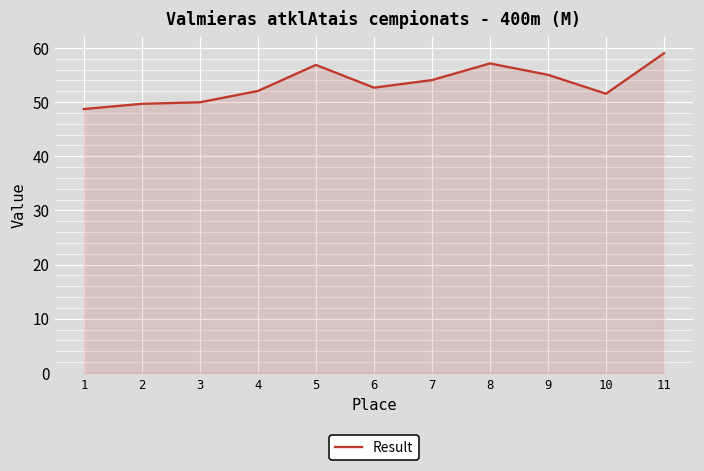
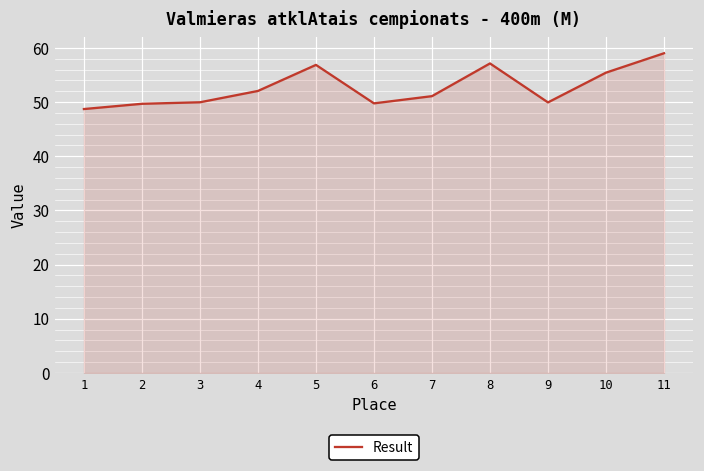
6: 53 -> 50
7: 54 -> 51
9: 55 -> 50
10: 52 -> 55
